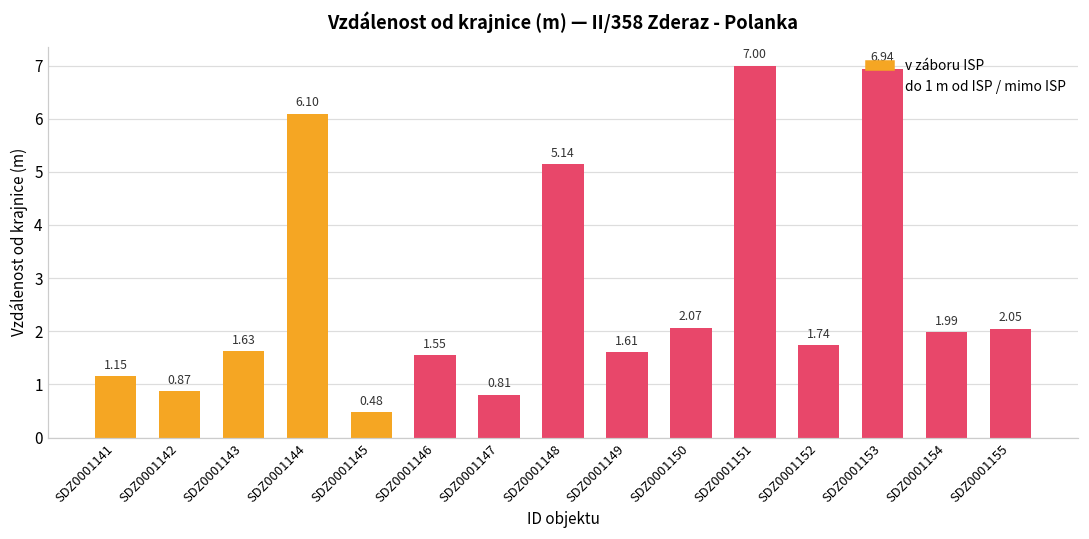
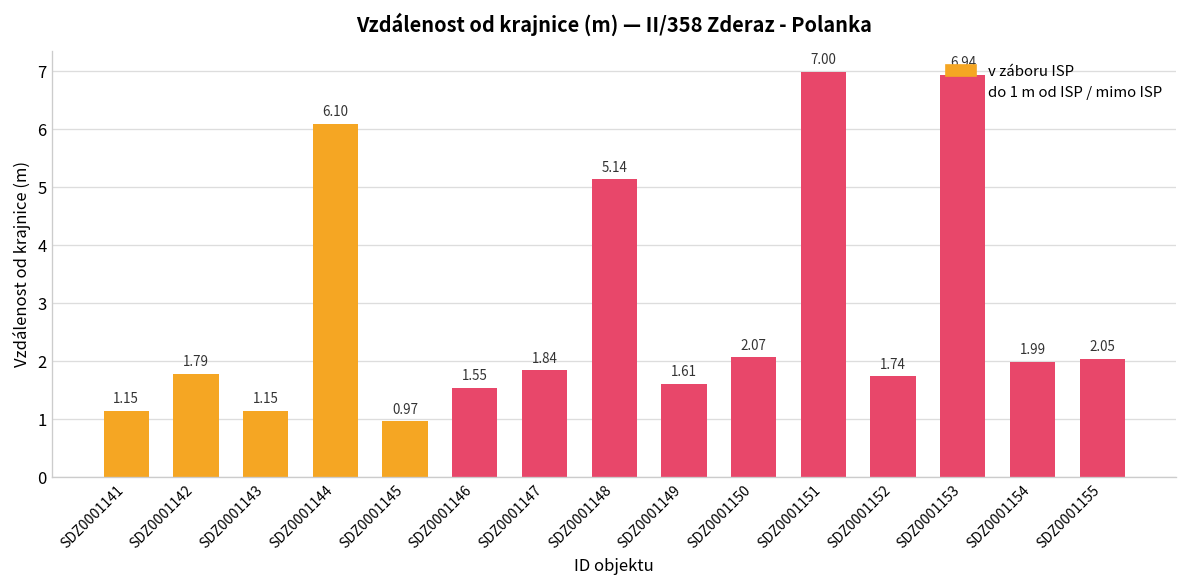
SDZ0001142: 0.87 -> 1.79
SDZ0001143: 1.63 -> 1.15
SDZ0001145: 0.48 -> 0.97
SDZ0001147: 0.81 -> 1.84
